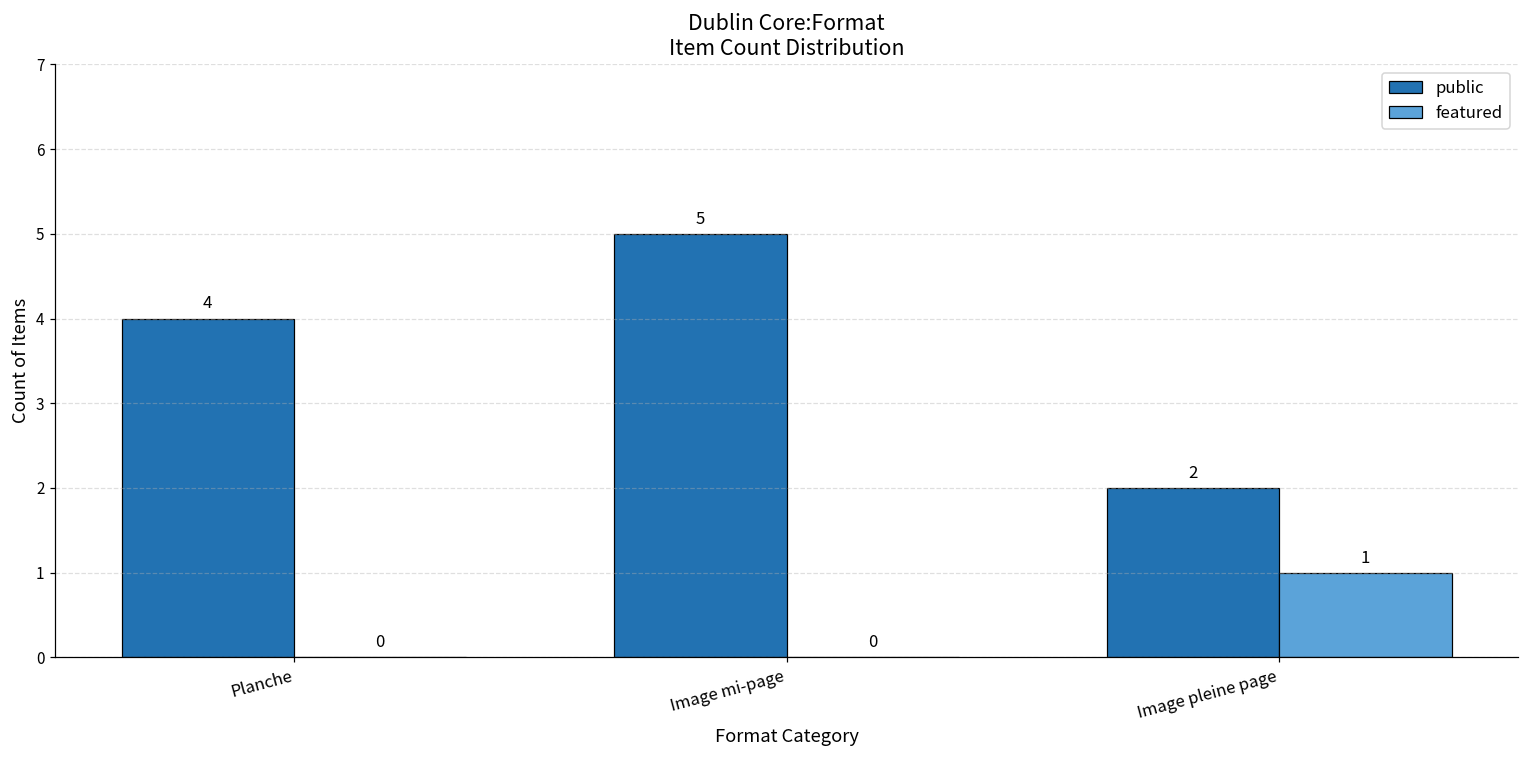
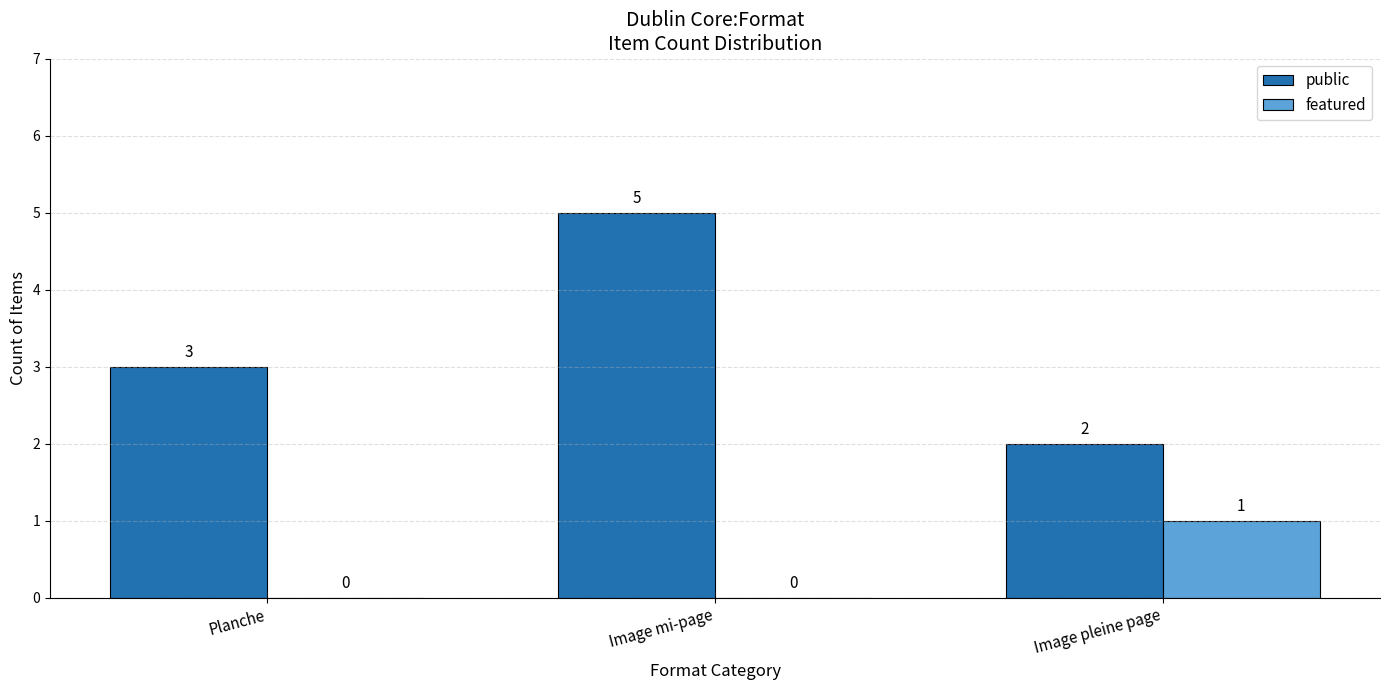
public, Planche: 4 -> 3
